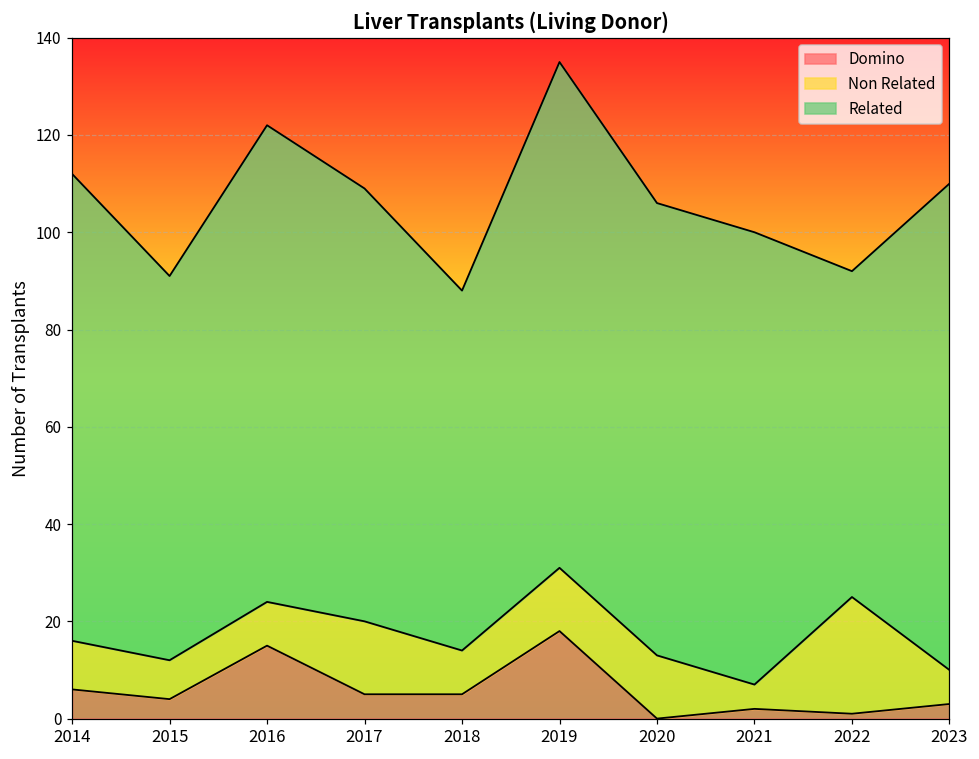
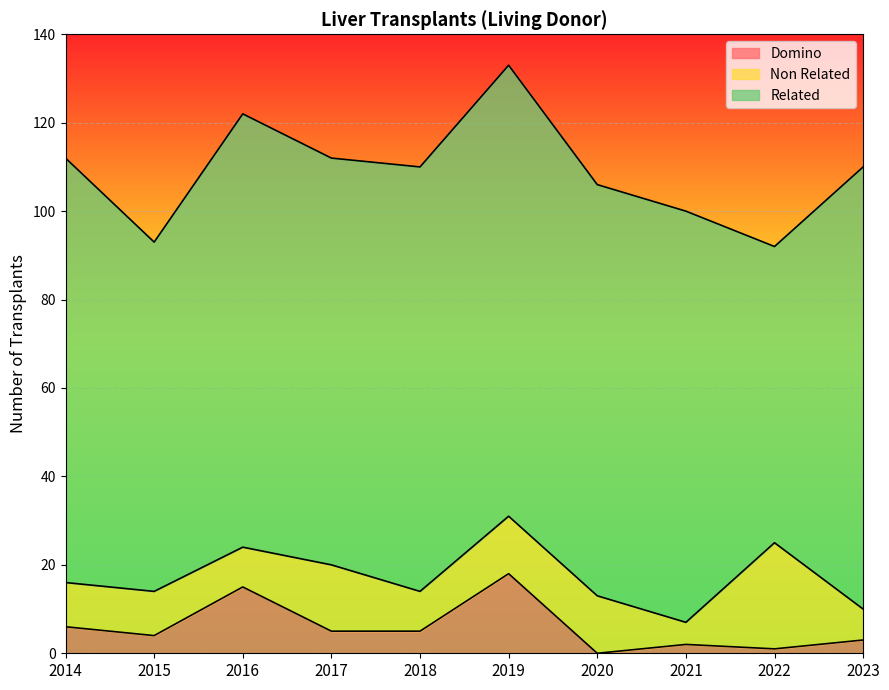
Non Related, 2015: 8 -> 10
Related, 2017: 89 -> 92
Related, 2018: 74 -> 96
Related, 2019: 104 -> 102
